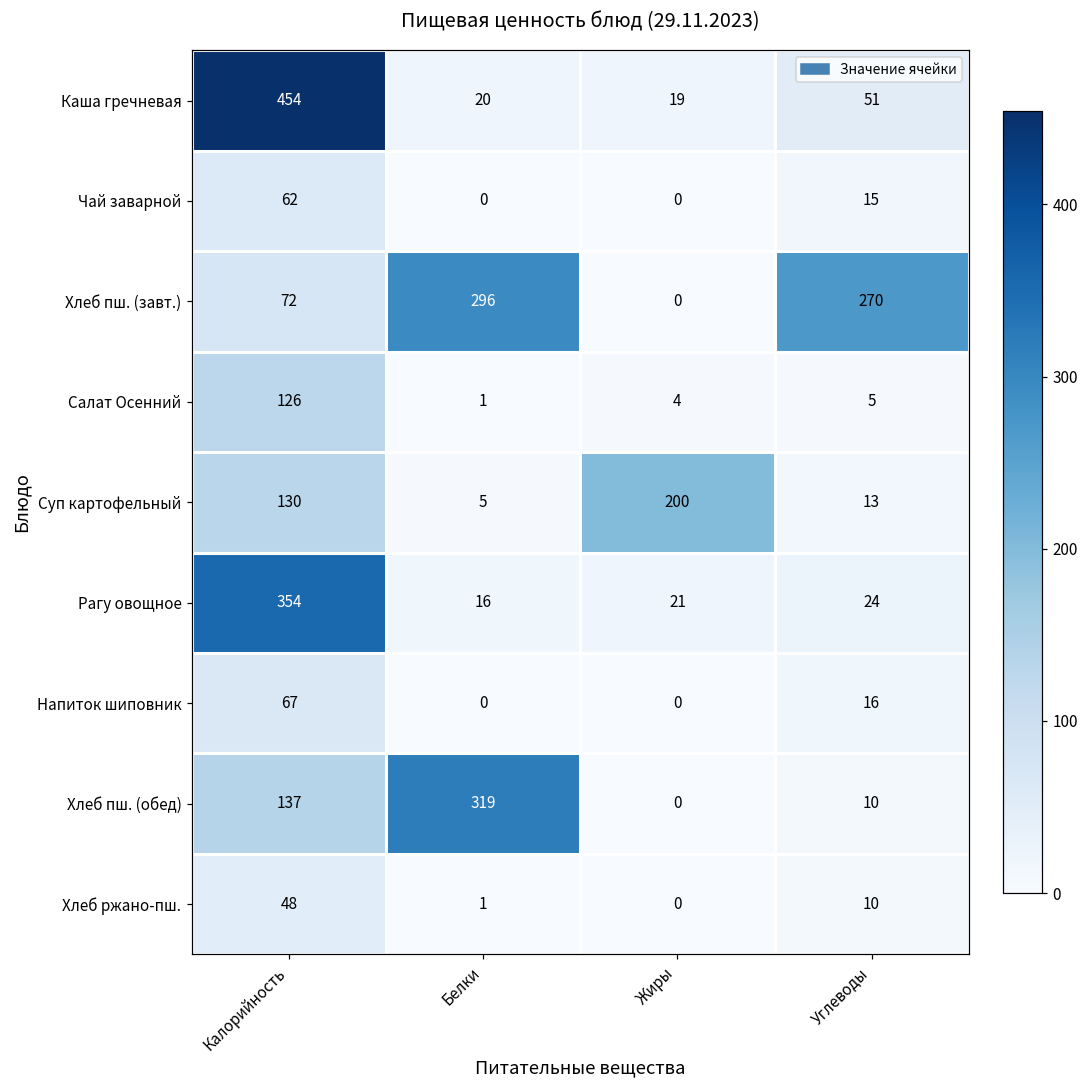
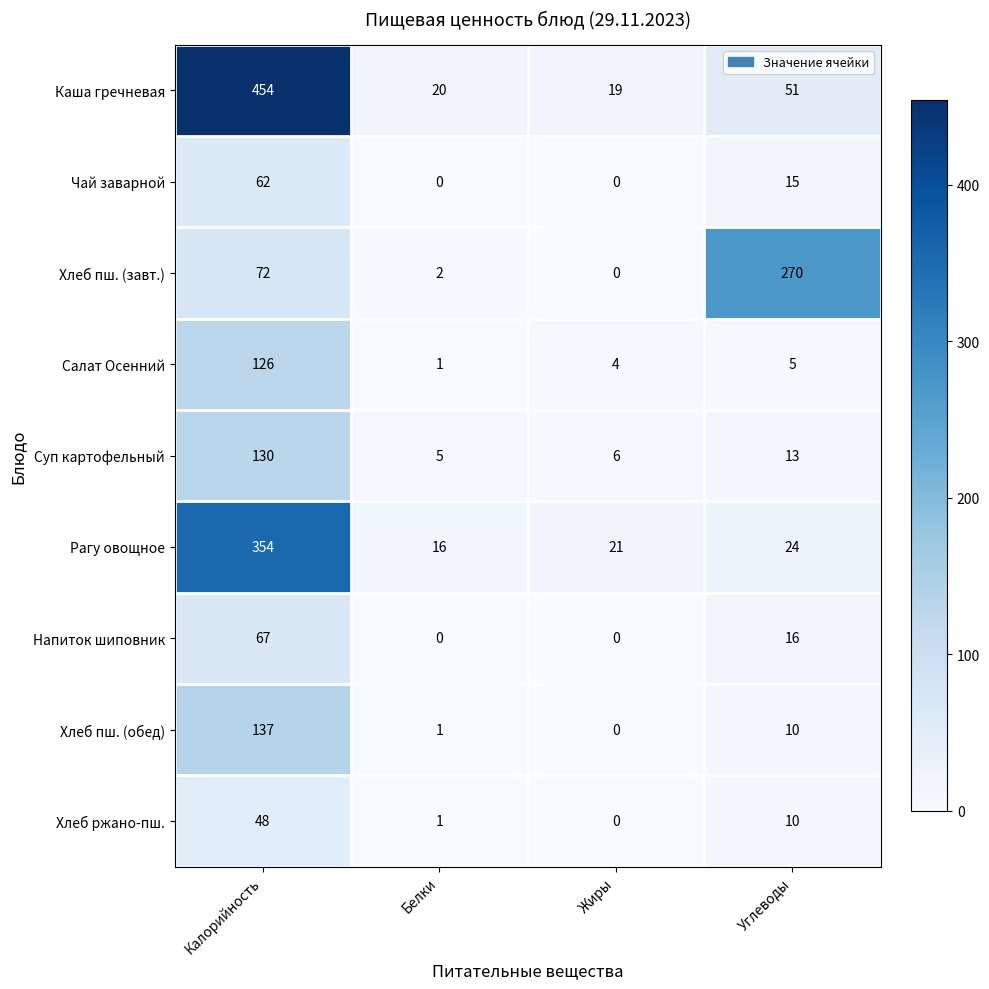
Хлеб пш. (завт.), Белки: 296 -> 2
Суп картофельный, Жиры: 200 -> 6
Хлеб пш. (обед), Белки: 319 -> 1
